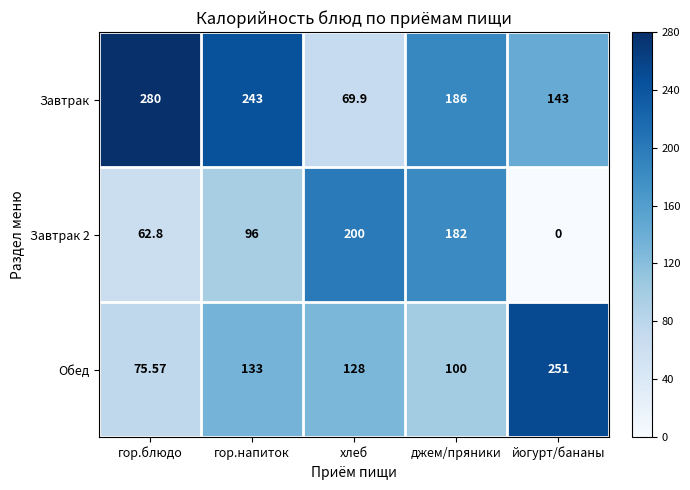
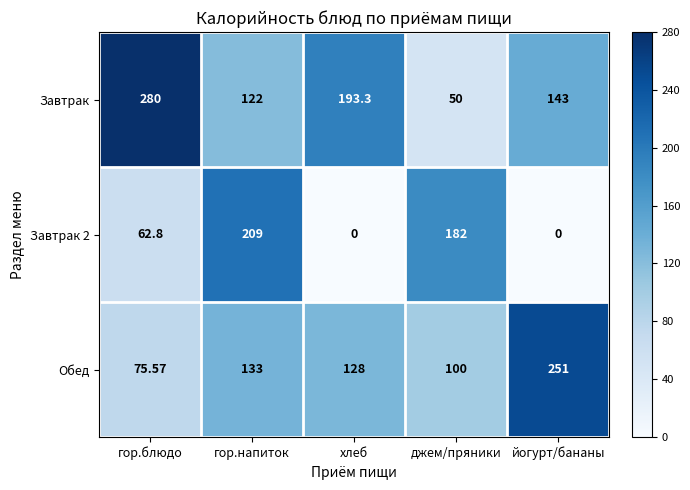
Завтрак, гор.напиток: 243 -> 122
Завтрак, хлеб: 69.9 -> 193.3
Завтрак, джем/пряники: 186 -> 50
Завтрак 2, гор.напиток: 96 -> 209
Завтрак 2, хлеб: 200 -> 0
